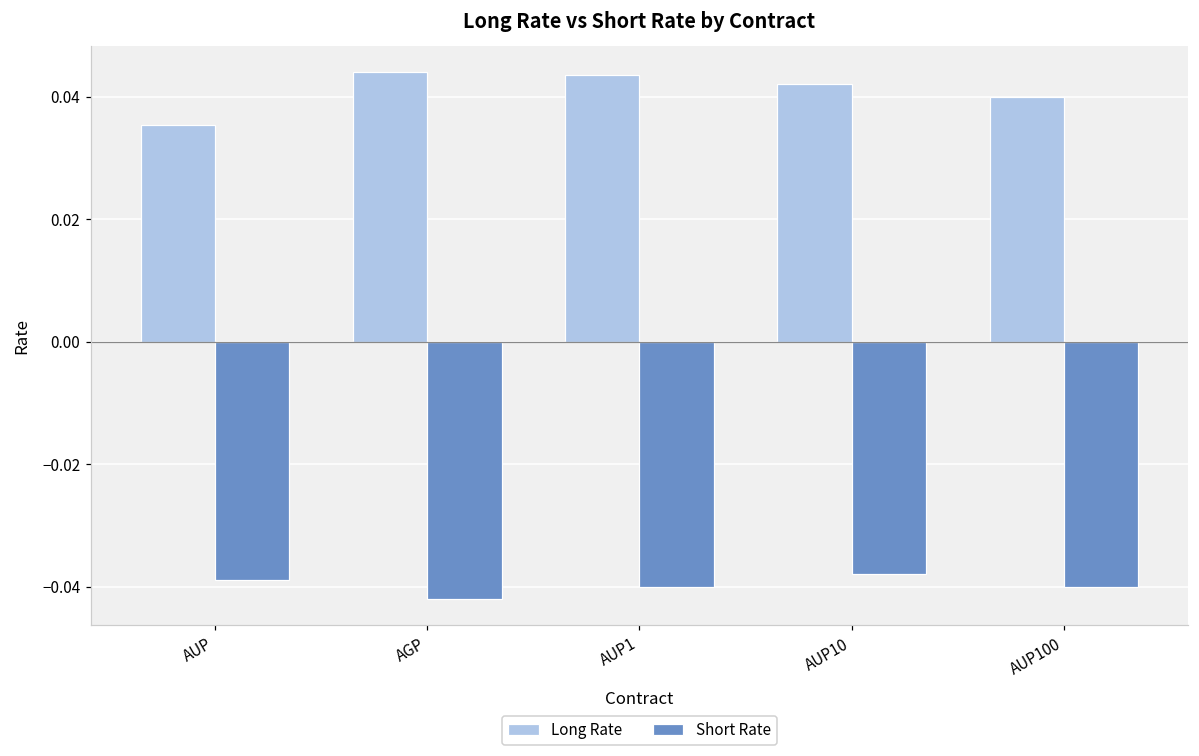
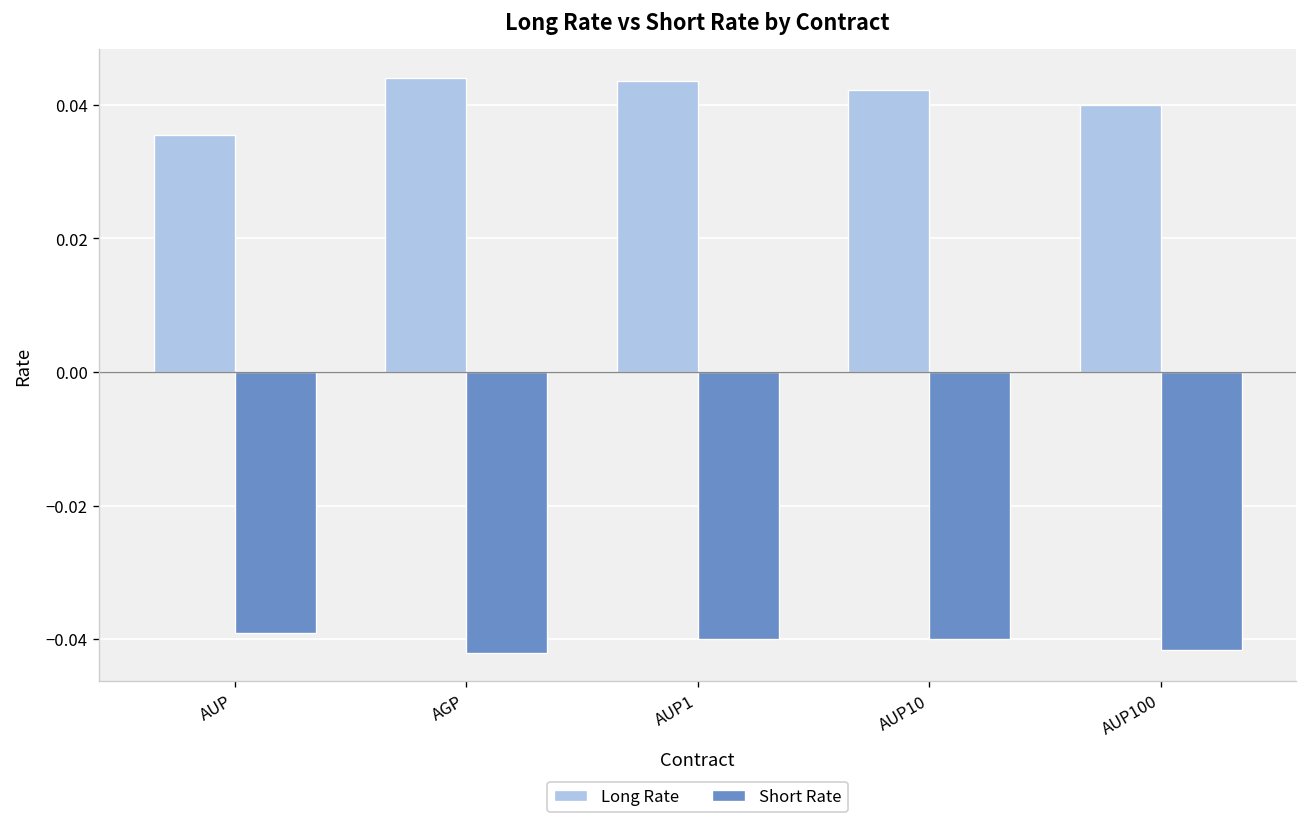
Short Rate, AUP10: -0.038 -> -0.040
Short Rate, AUP100: -0.040 -> -0.042
